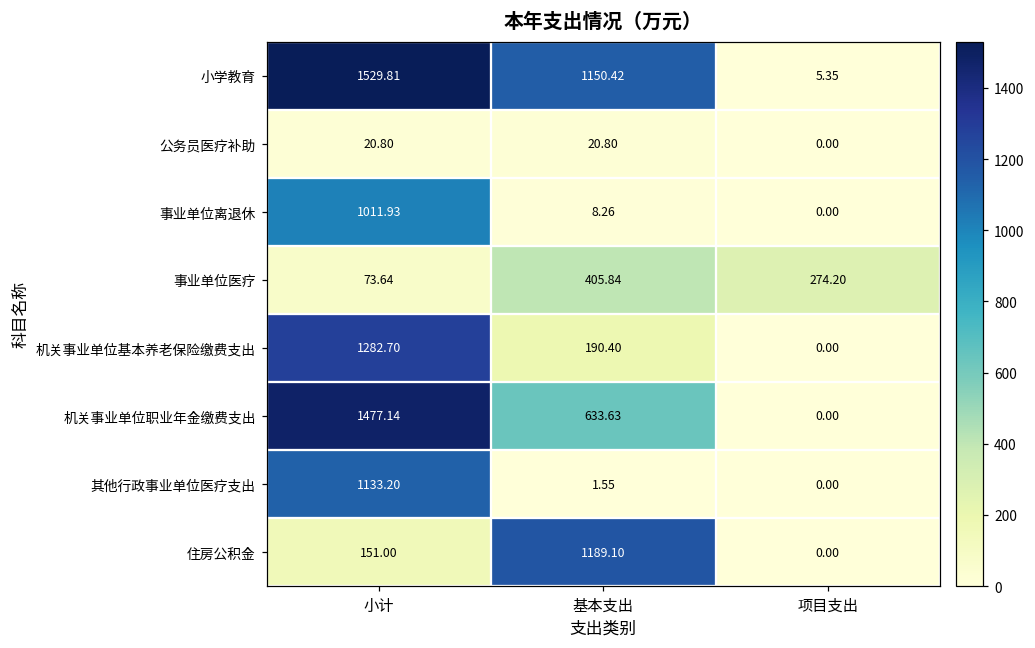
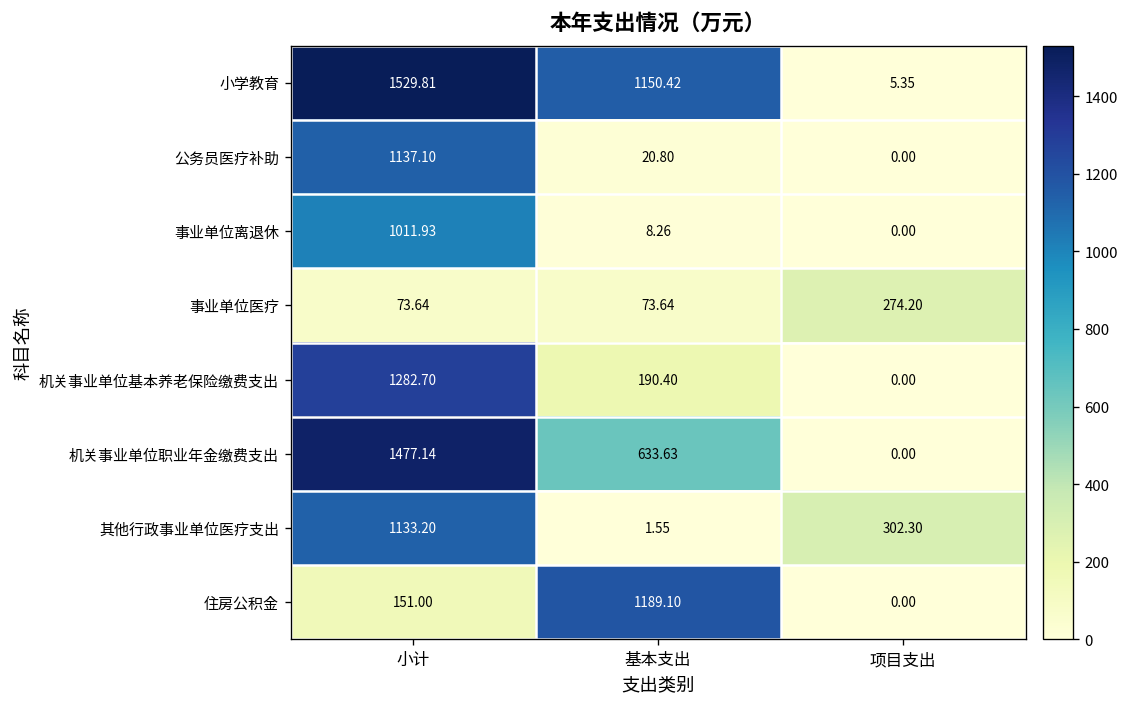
公务员医疗补助, 小计: 20.80 -> 1137.10
事业单位医疗, 基本支出: 405.84 -> 73.64
其他行政事业单位医疗支出, 项目支出: 0.00 -> 302.30
